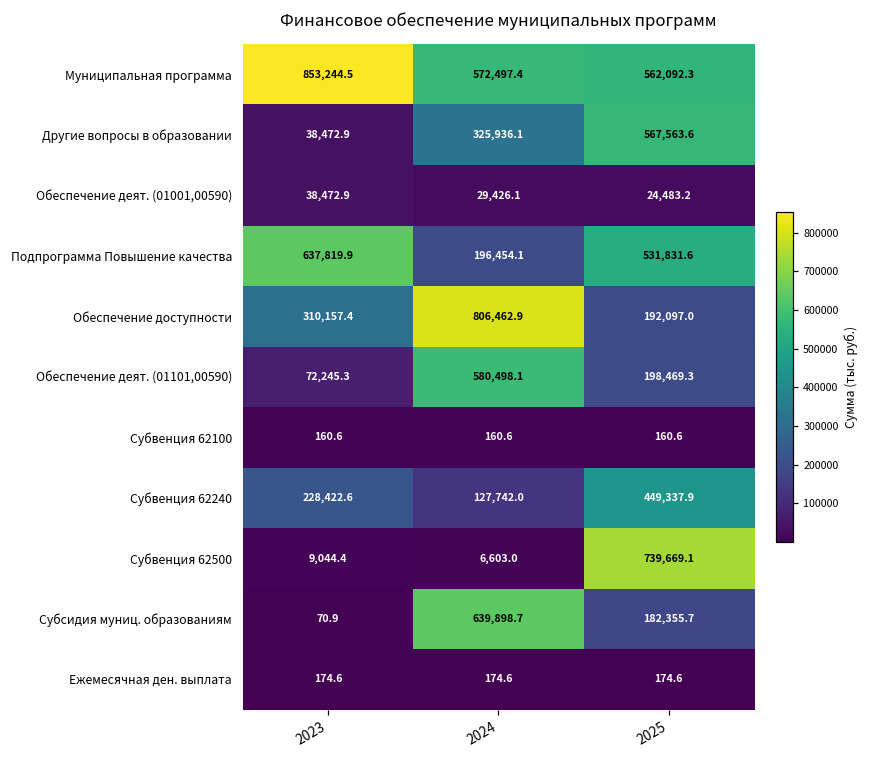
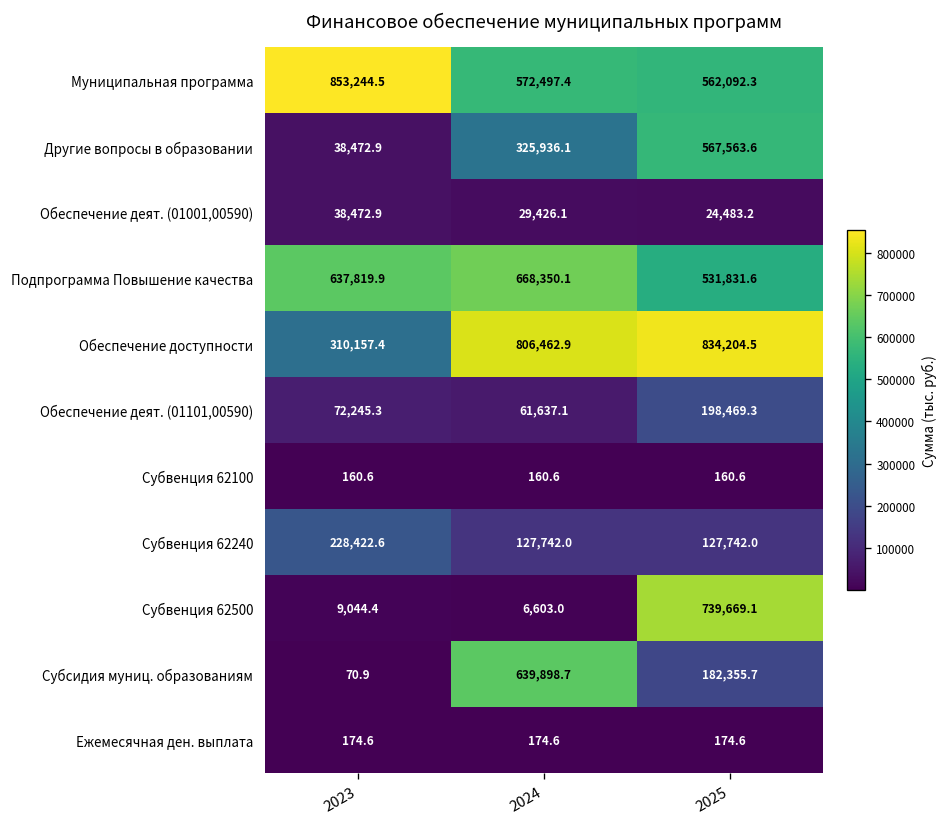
Подпрограмма Повышение качества, 2024: 196,454.1 -> 668,350.1
Обеспечение доступности, 2025: 192,097.0 -> 834,204.5
Обеспечение деят. (01101,00590), 2024: 580,498.1 -> 61,637.1
Субвенция 62240, 2025: 449,337.9 -> 127,742.0
